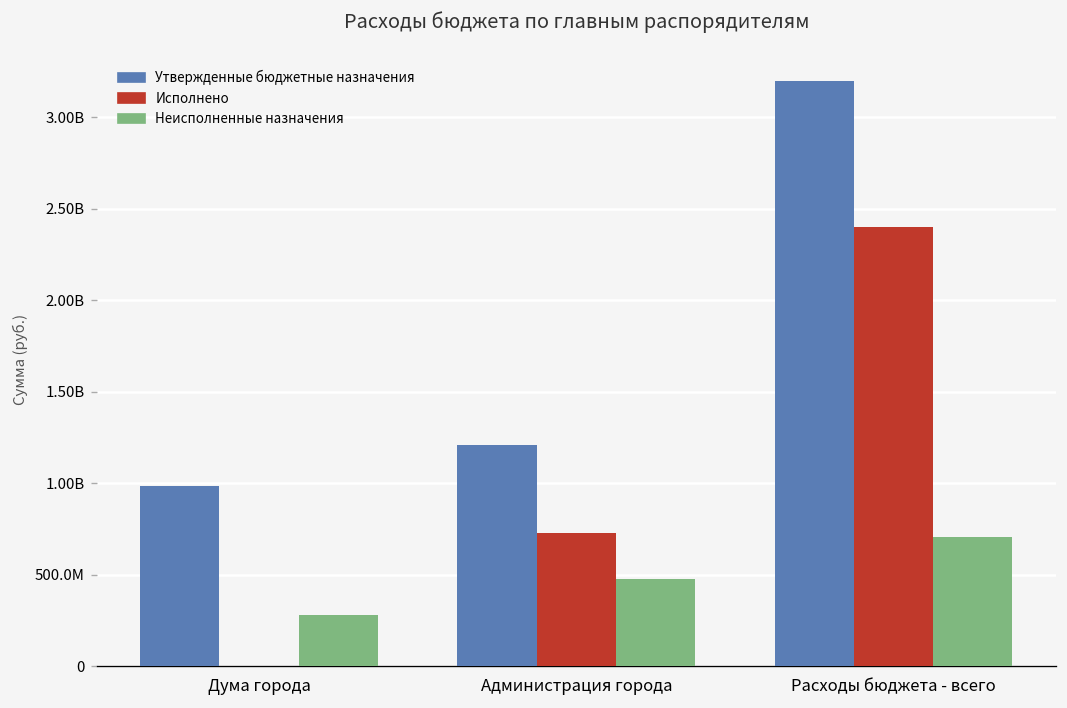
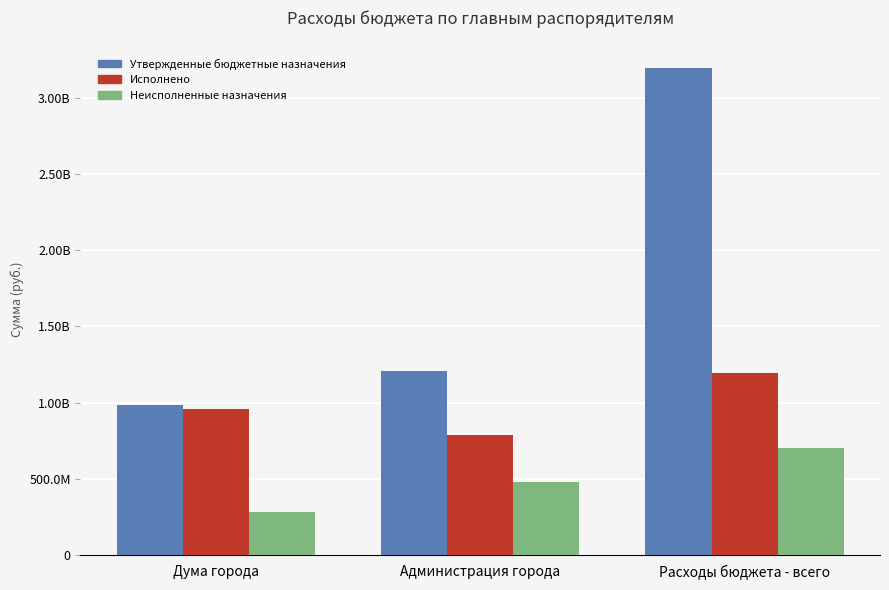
Исполнено, Дума города: 0 -> 960000000
Исполнено, Администрация города: 730000000 -> 790000000
Исполнено, Расходы бюджета - всего: 2400000000 -> 1190000000
